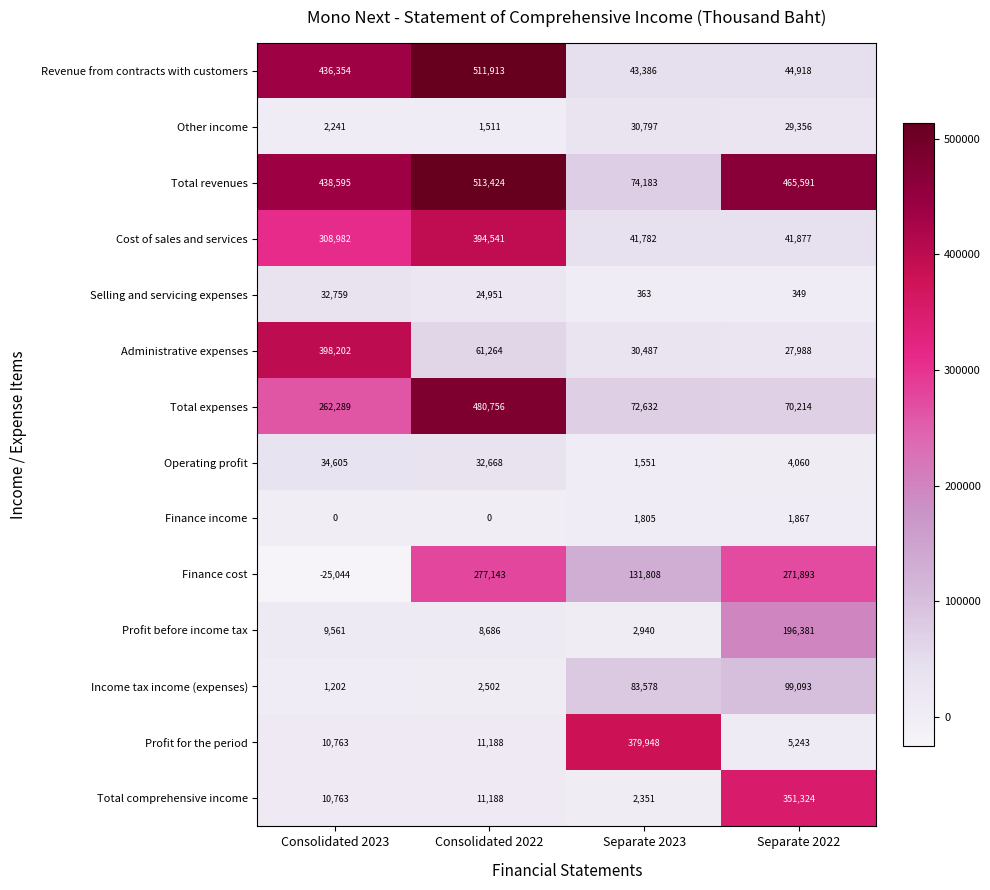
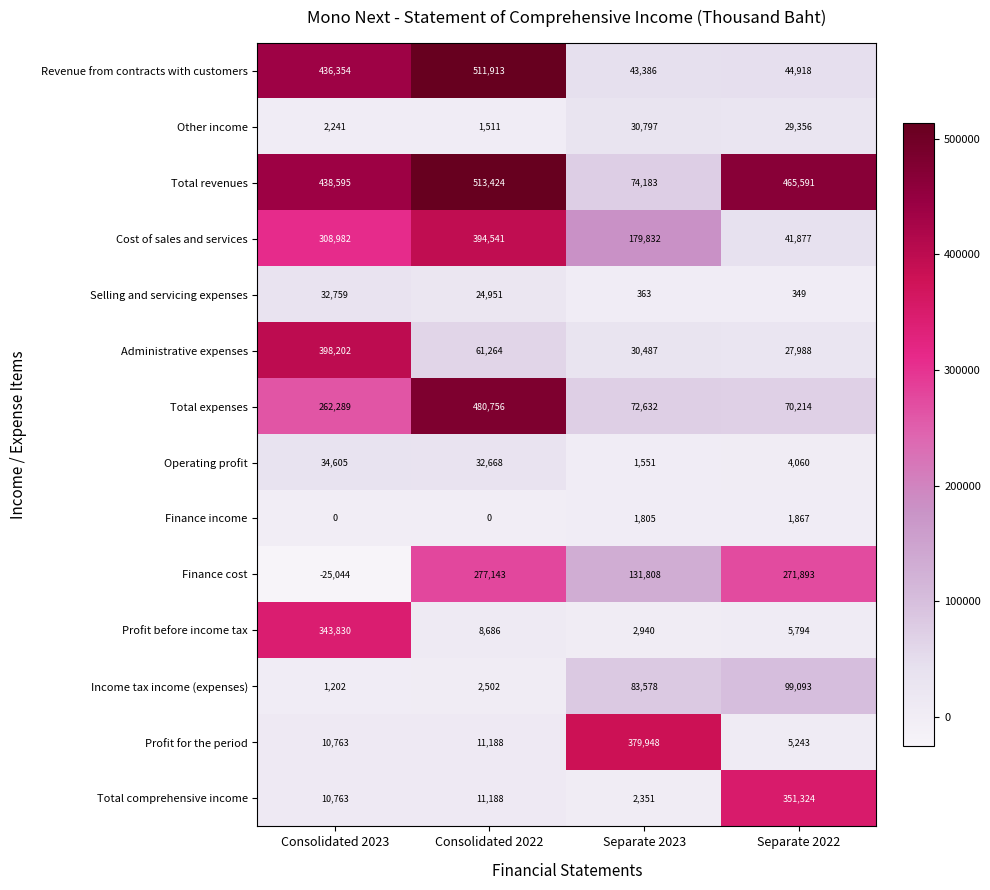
Cost of sales and services, Separate 2023: 41,782 -> 179,832
Profit before income tax, Consolidated 2023: 9,561 -> 343,830
Profit before income tax, Separate 2022: 196,381 -> 5,794
